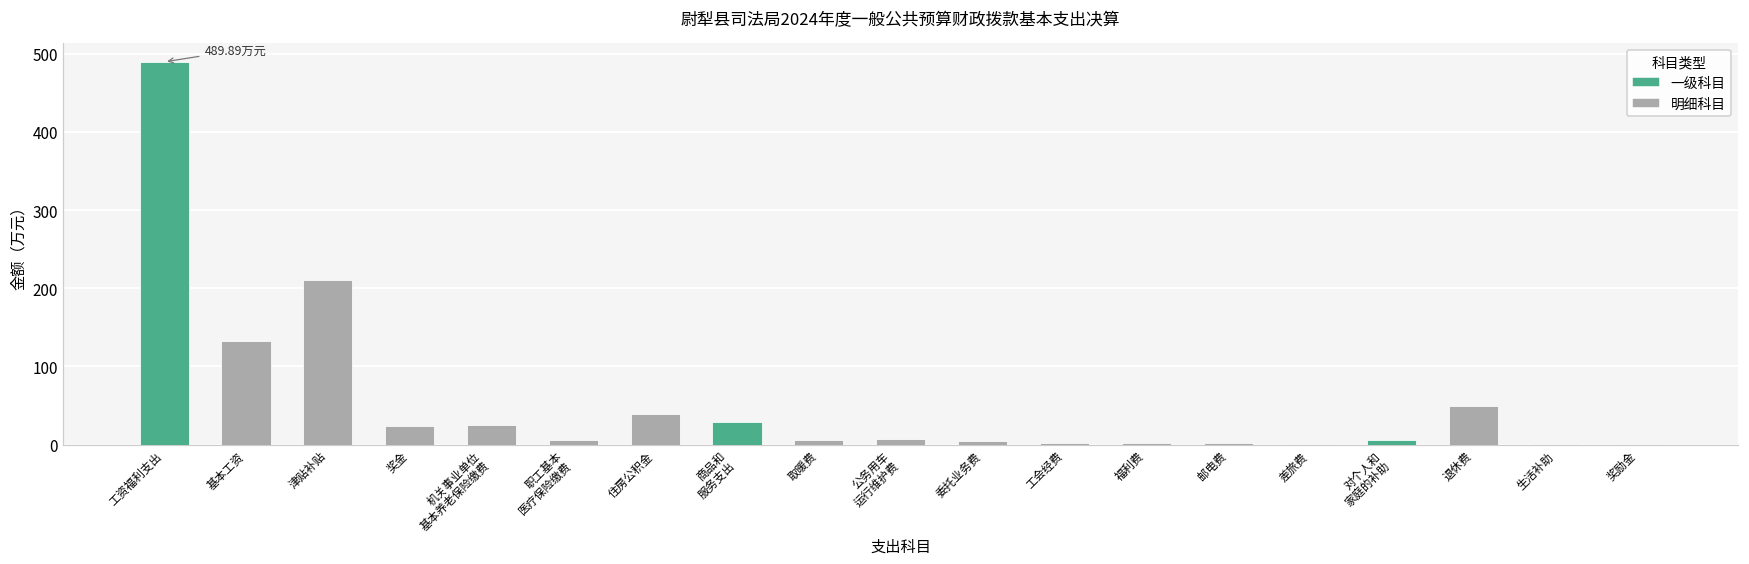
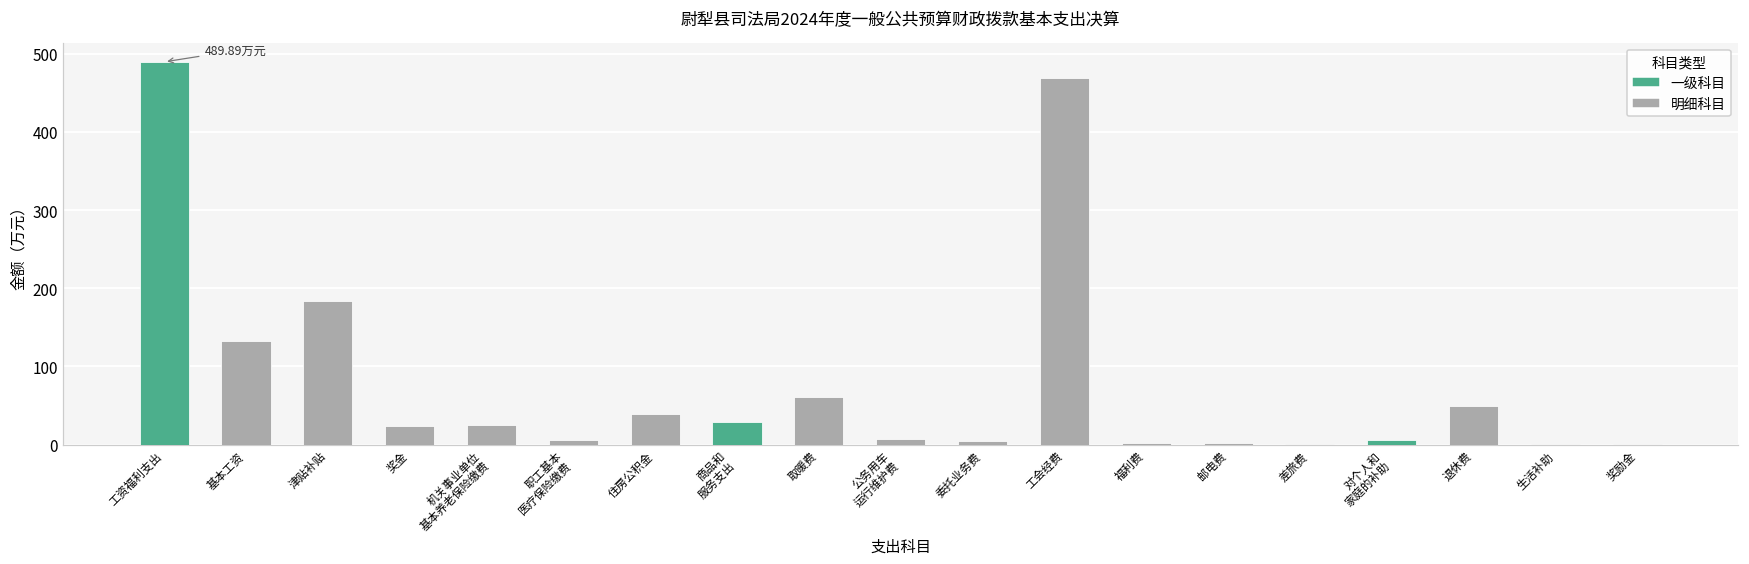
津贴补贴: 210 -> 180
取暖费: 10 -> 60
工会经费: 0 -> 470
